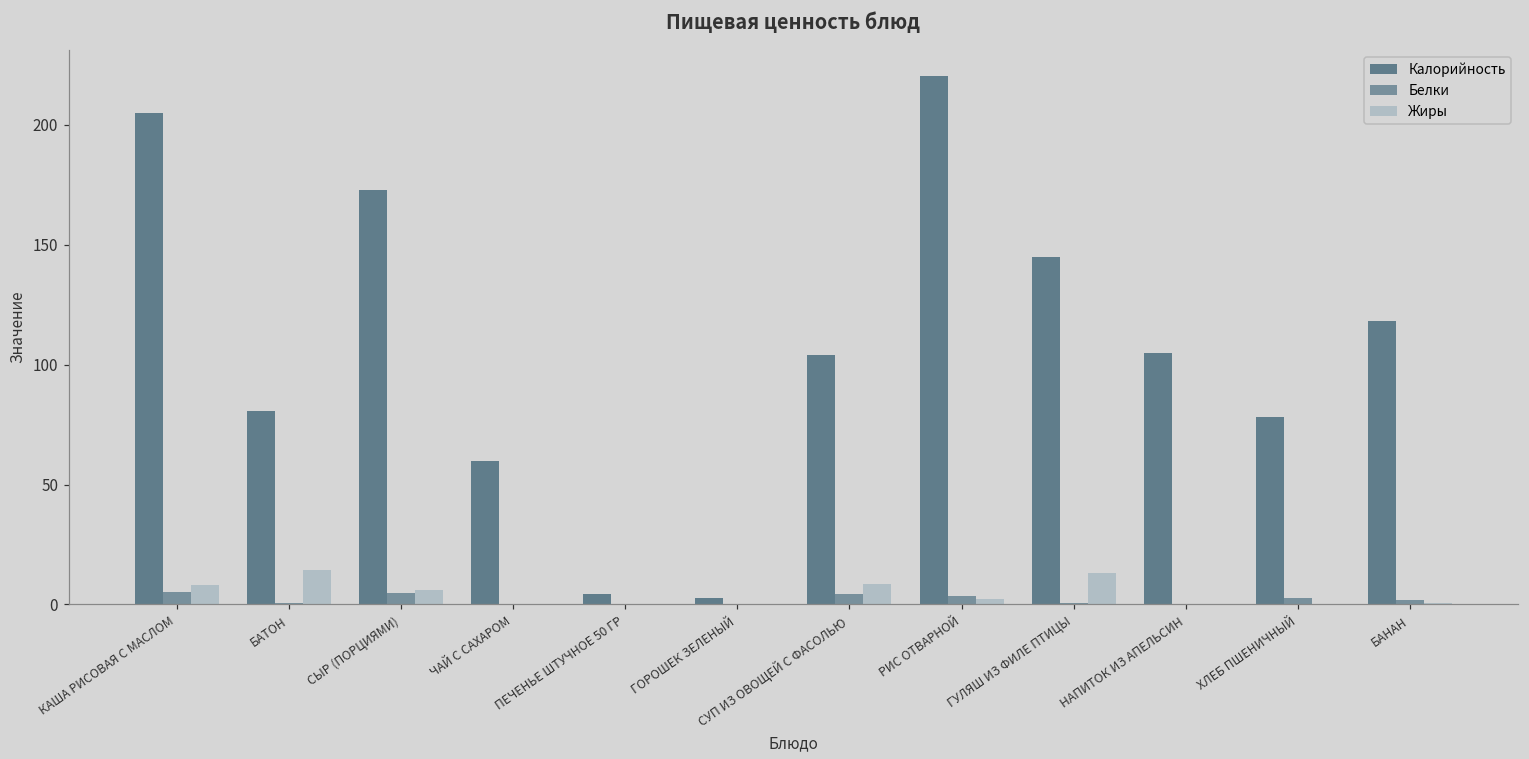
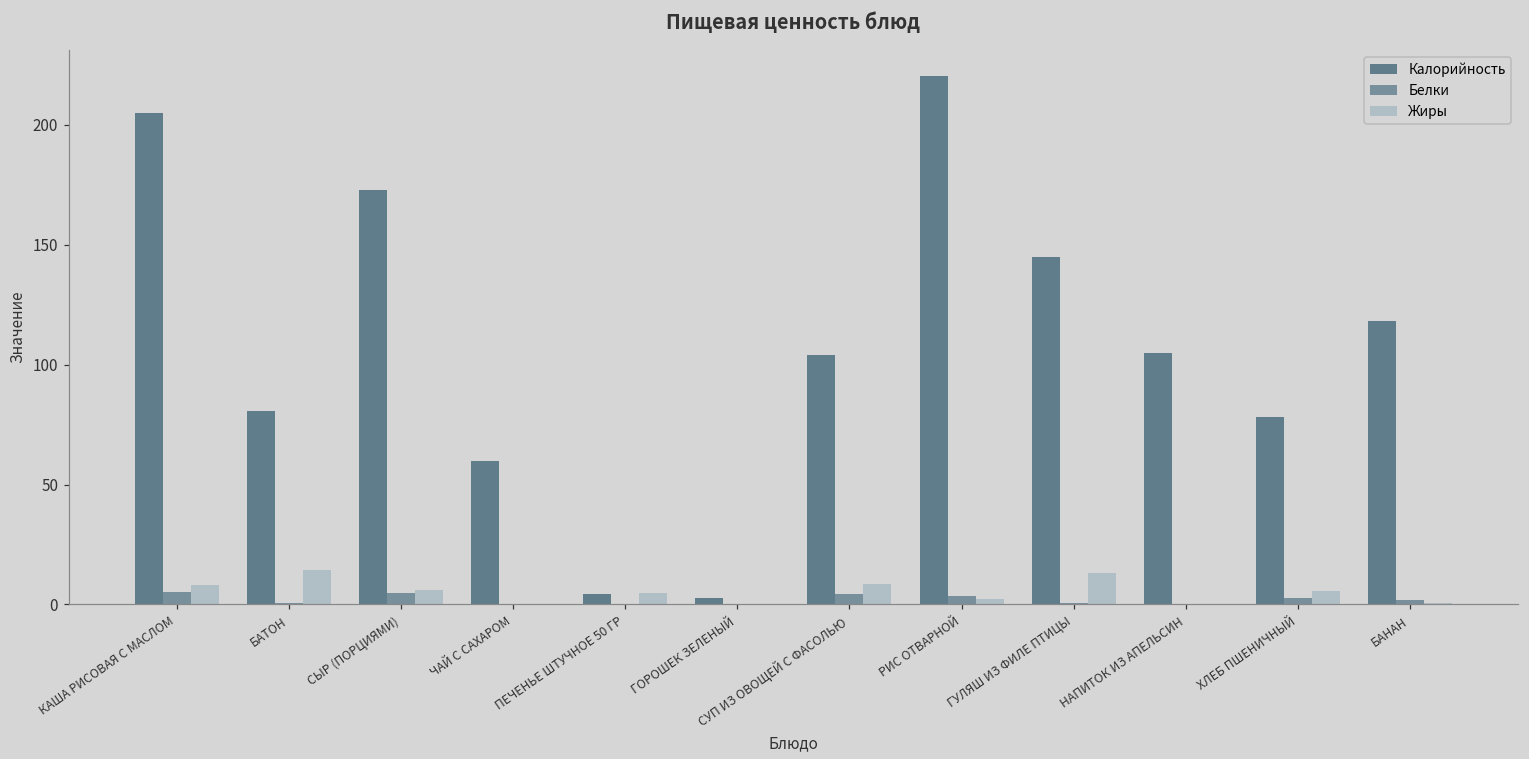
Жиры, ПЕЧЕНЬЕ ШТУЧНОЕ 50 ГР: 0 -> 5
Жиры, ХЛЕБ ПШЕНИЧНЫЙ: 0 -> 6
